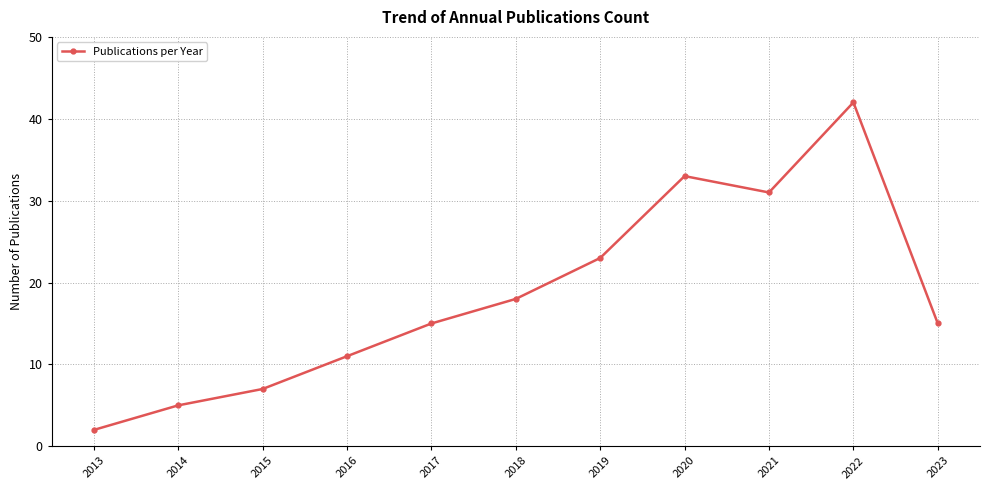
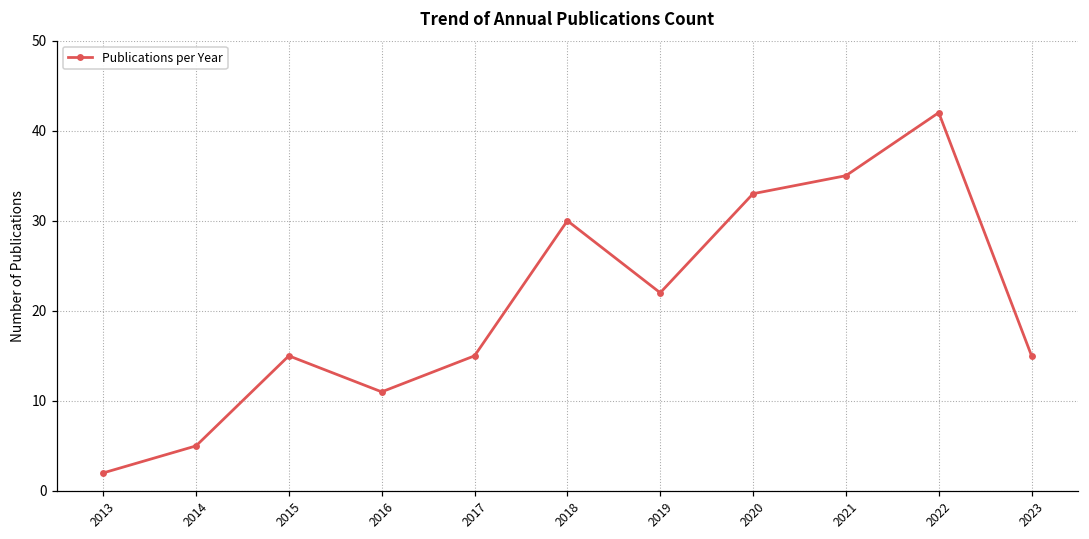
2015: 7 -> 15
2018: 18 -> 30
2019: 23 -> 22
2021: 31 -> 35
